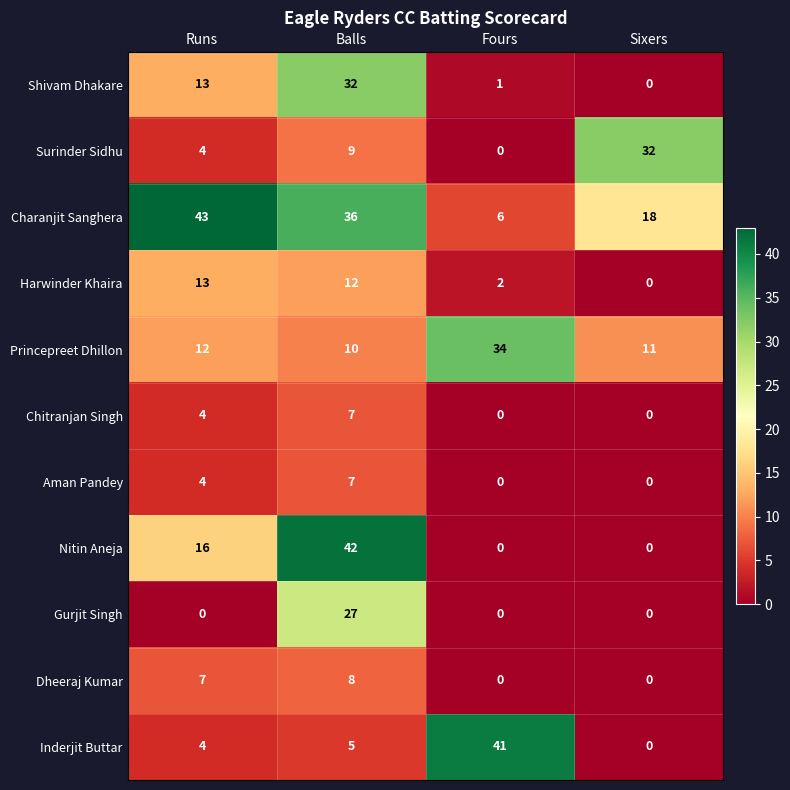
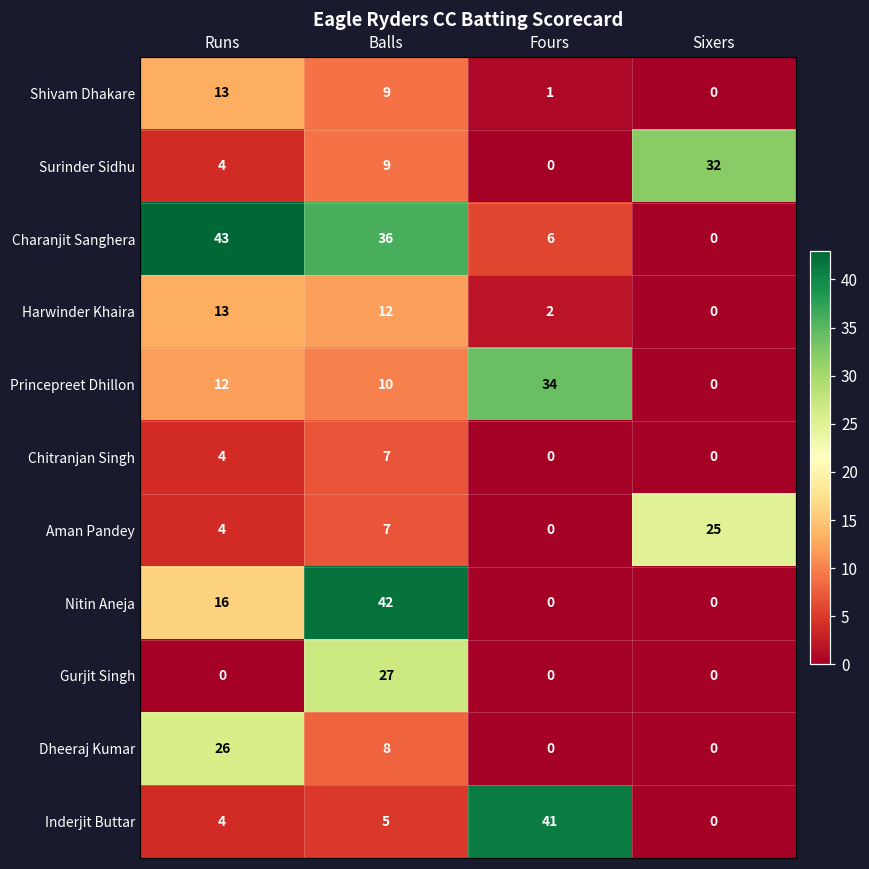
Shivam Dhakare, Balls: 32 -> 9
Charanjit Sanghera, Sixers: 18 -> 0
Princepreet Dhillon, Sixers: 11 -> 0
Aman Pandey, Sixers: 0 -> 25
Dheeraj Kumar, Runs: 7 -> 26
